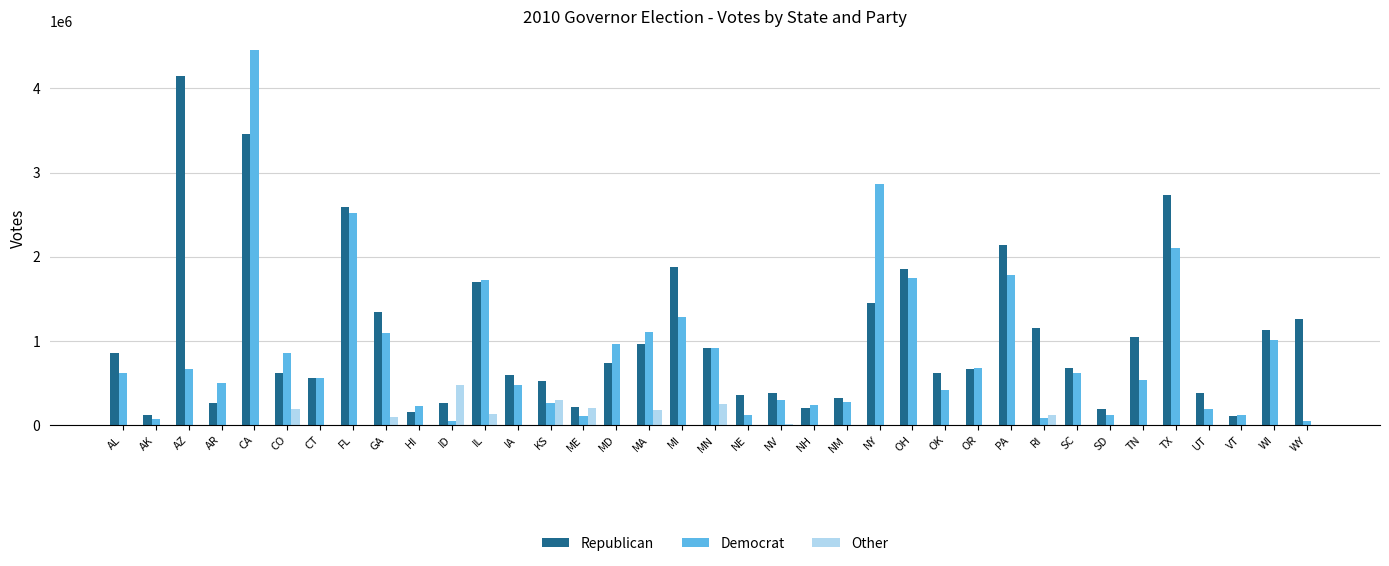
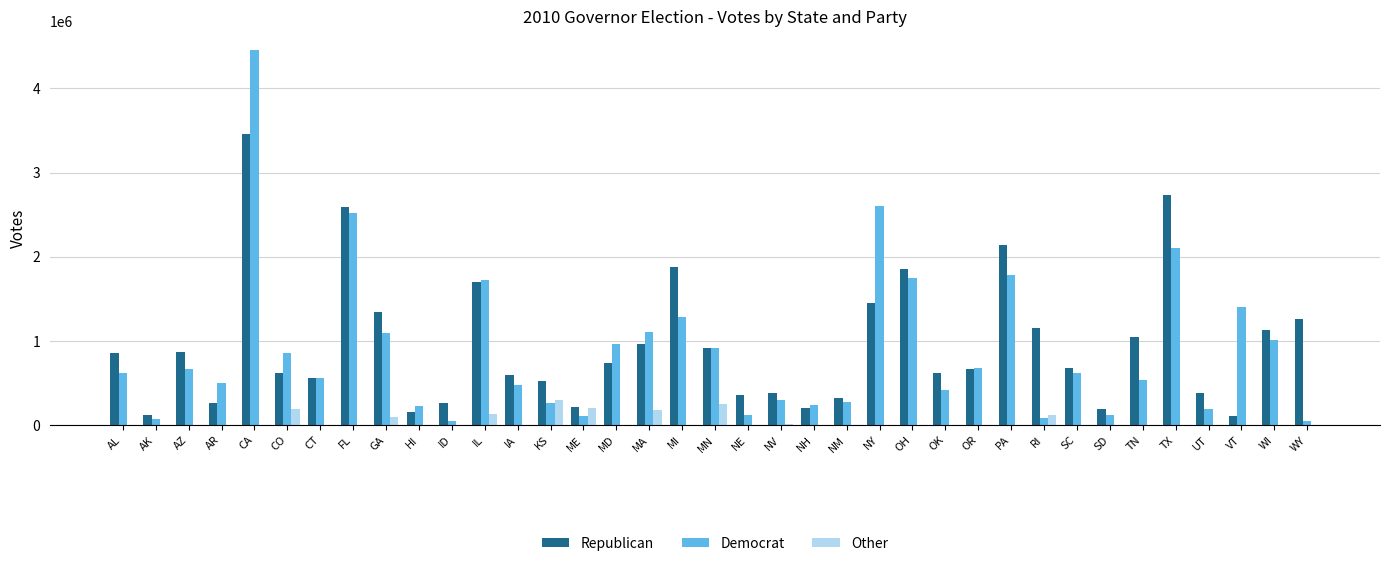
Republican, AZ: 4100000 -> 900000
Other, ID: 500000 -> 0
Democrat, NY: 2900000 -> 2600000
Democrat, VT: 100000 -> 1400000
